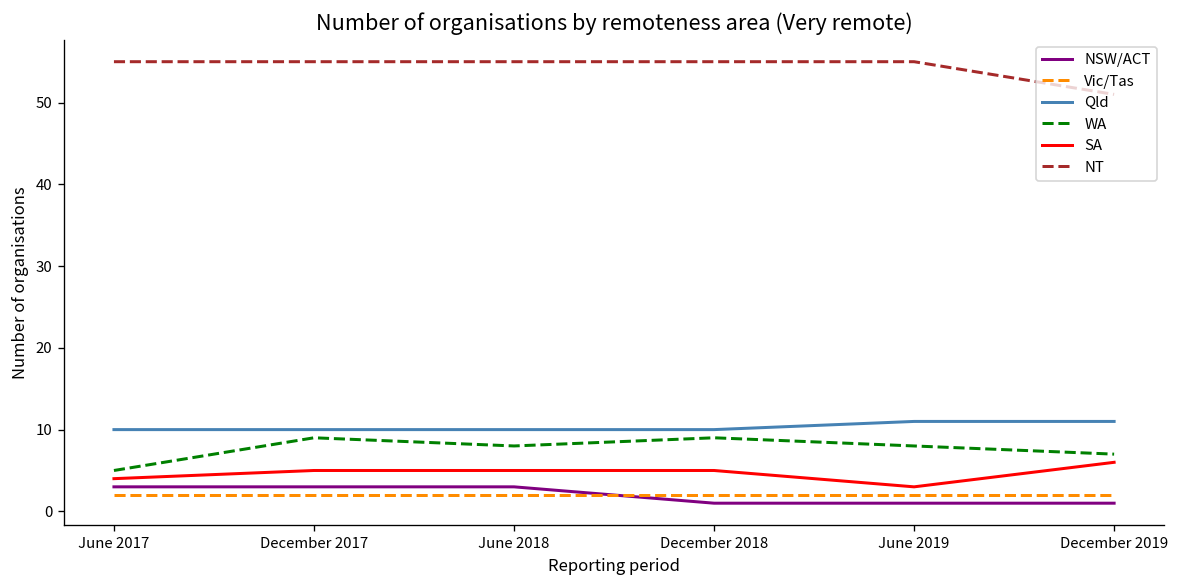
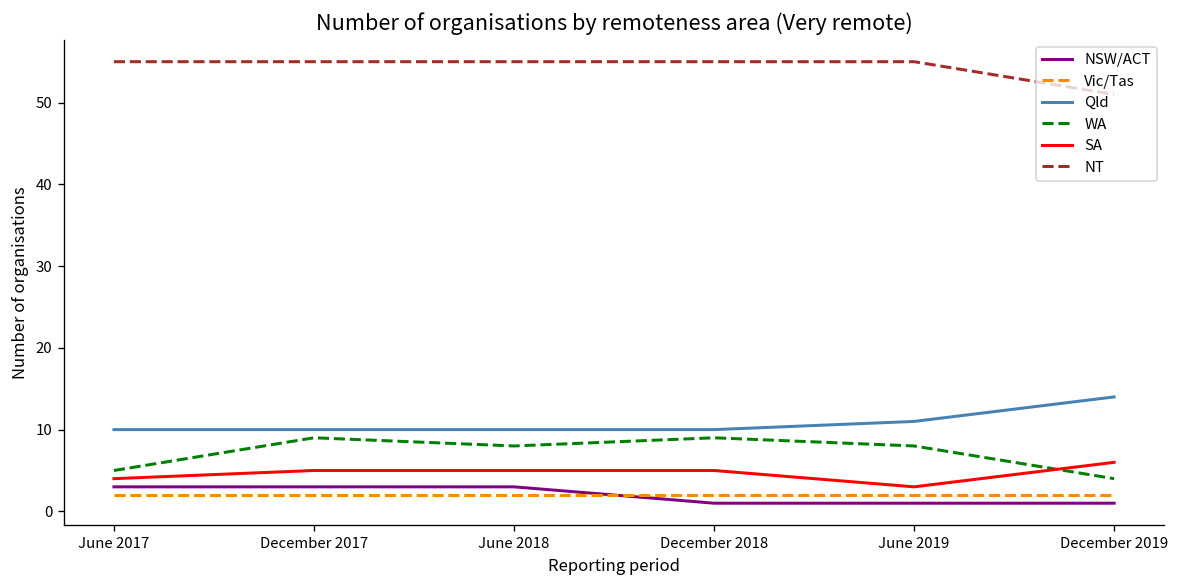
Qld, December 2019: 11 -> 14
WA, December 2019: 7 -> 4
